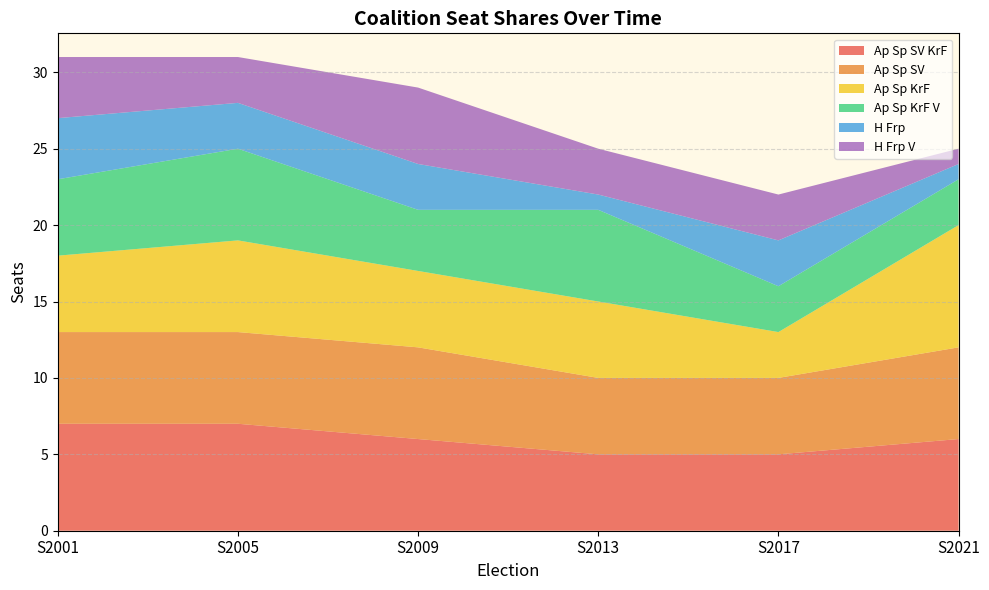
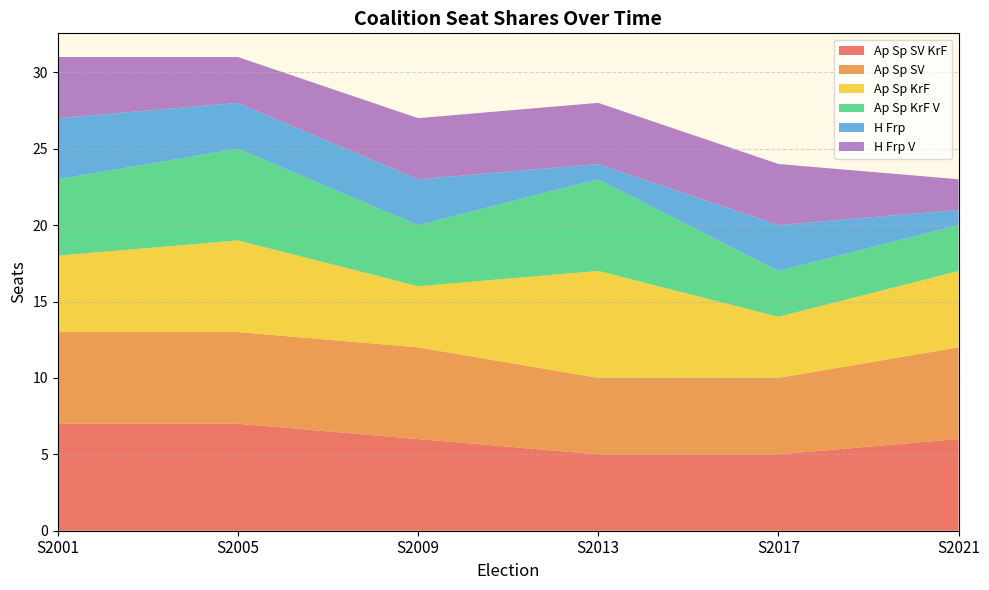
Ap Sp KrF, S2009: 5 -> 4
H Frp V, S2009: 5 -> 4
Ap Sp KrF, S2013: 5 -> 7
H Frp V, S2013: 3 -> 4
Ap Sp KrF, S2017: 3 -> 4
H Frp V, S2017: 3 -> 4
Ap Sp KrF, S2021: 8 -> 5
H Frp V, S2021: 1 -> 2
